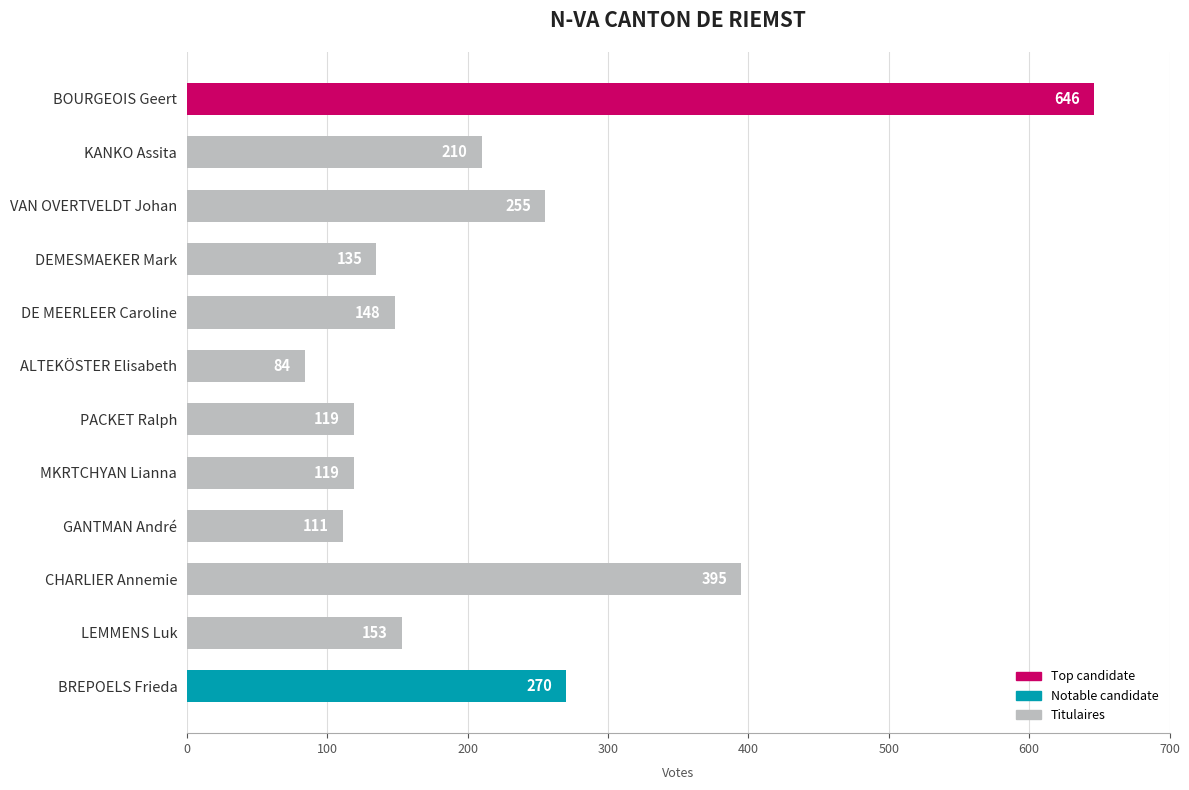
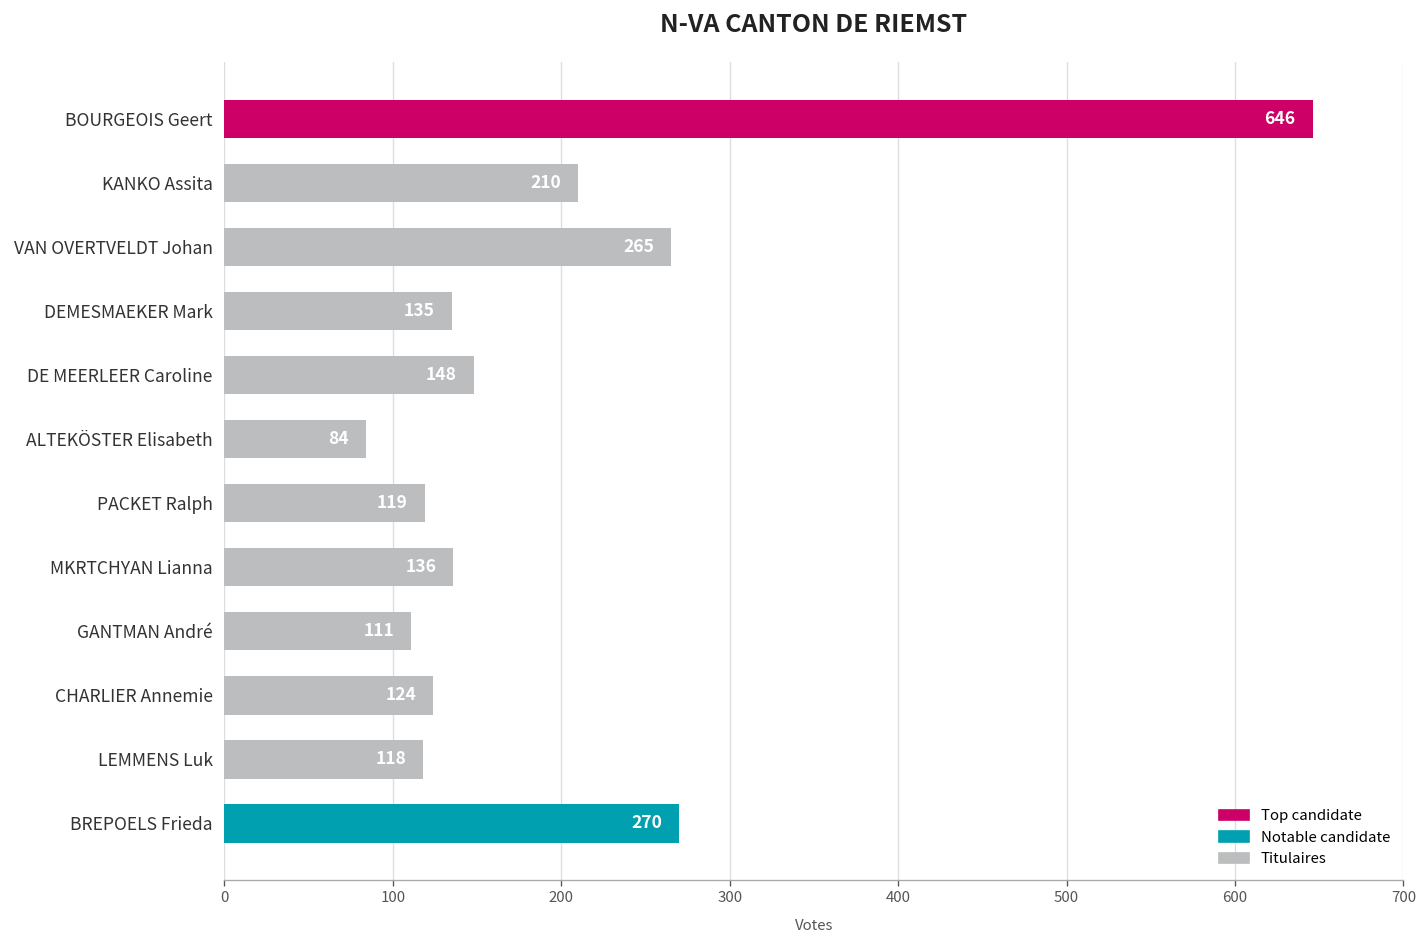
VAN OVERTVELDT Johan: 255 -> 265
MKRTCHYAN Lianna: 119 -> 136
CHARLIER Annemie: 395 -> 124
LEMMENS Luk: 153 -> 118
